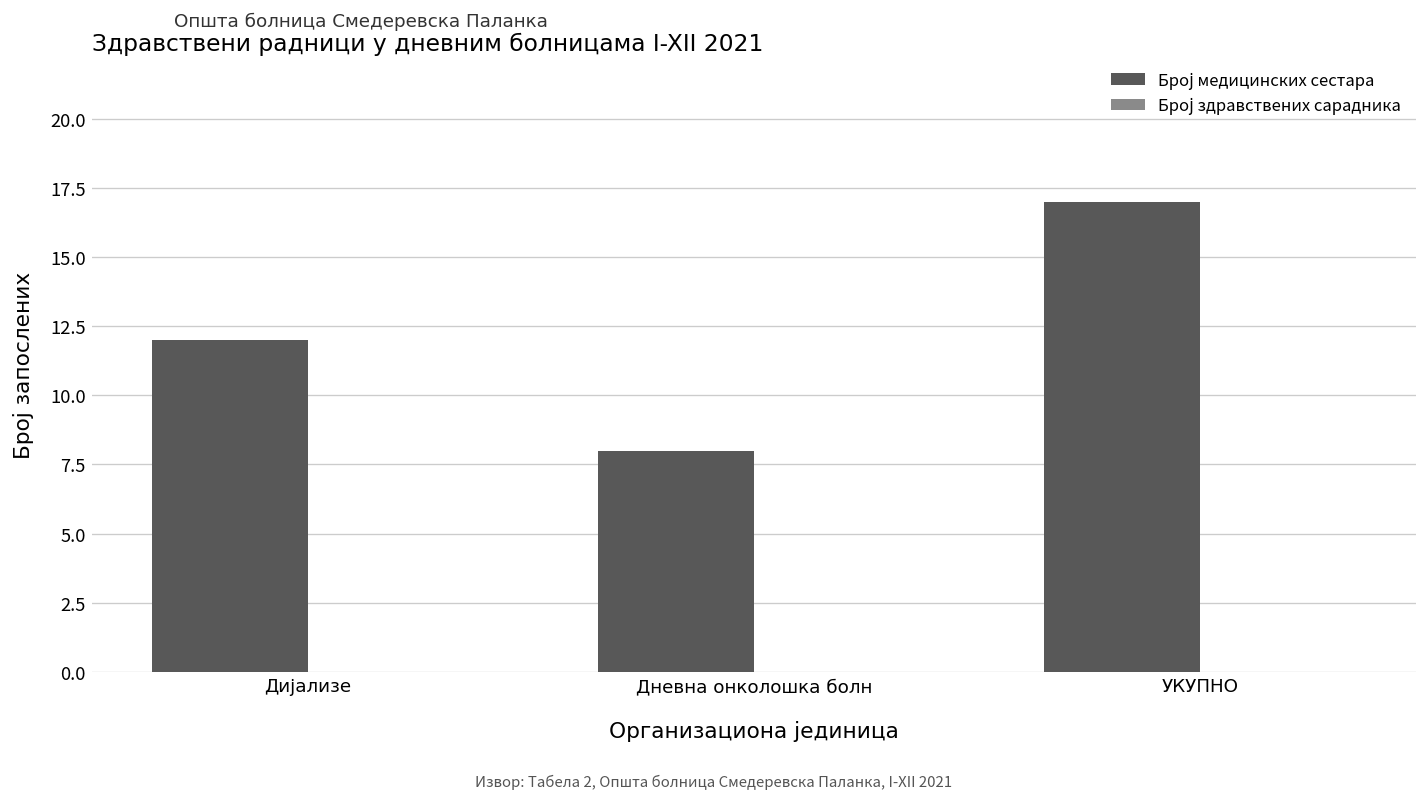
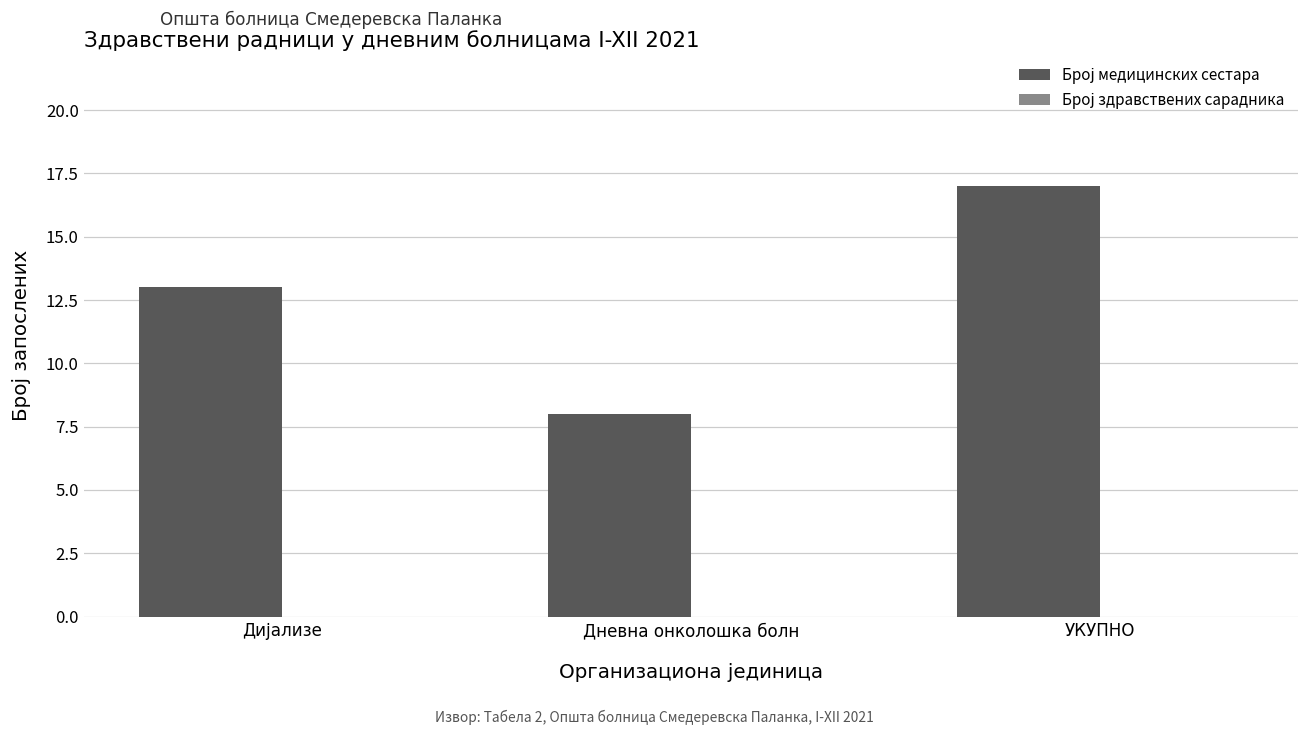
Број медицинских сестара, Дијализе: 12 -> 13
